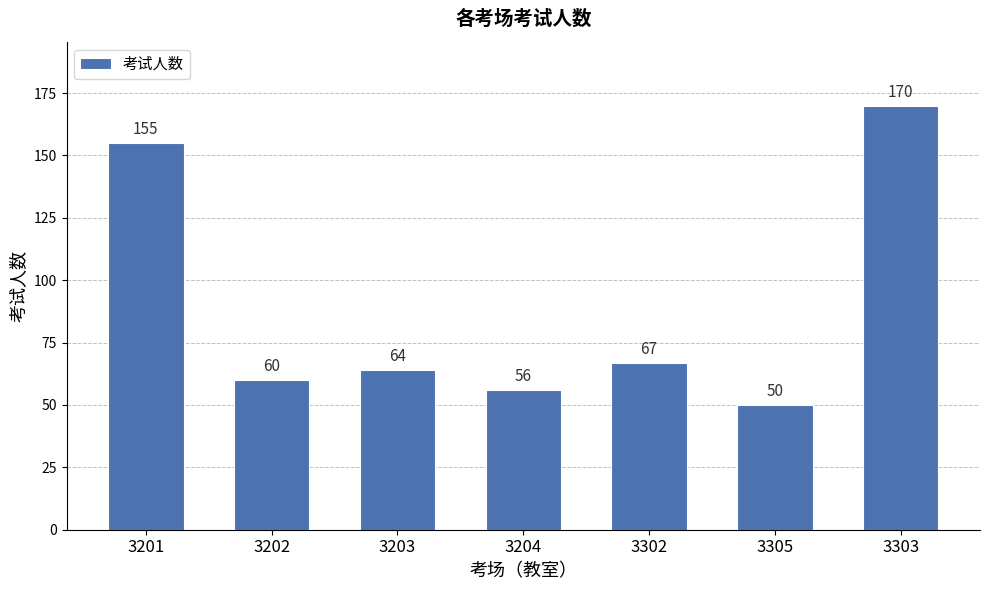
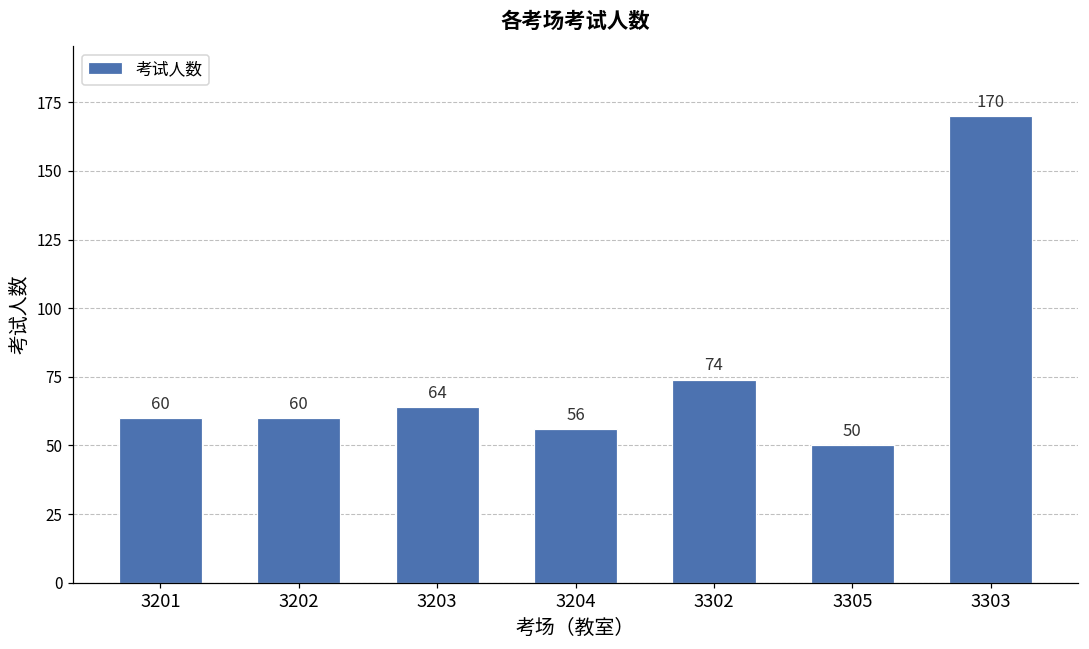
3201: 155 -> 60
3302: 67 -> 74
